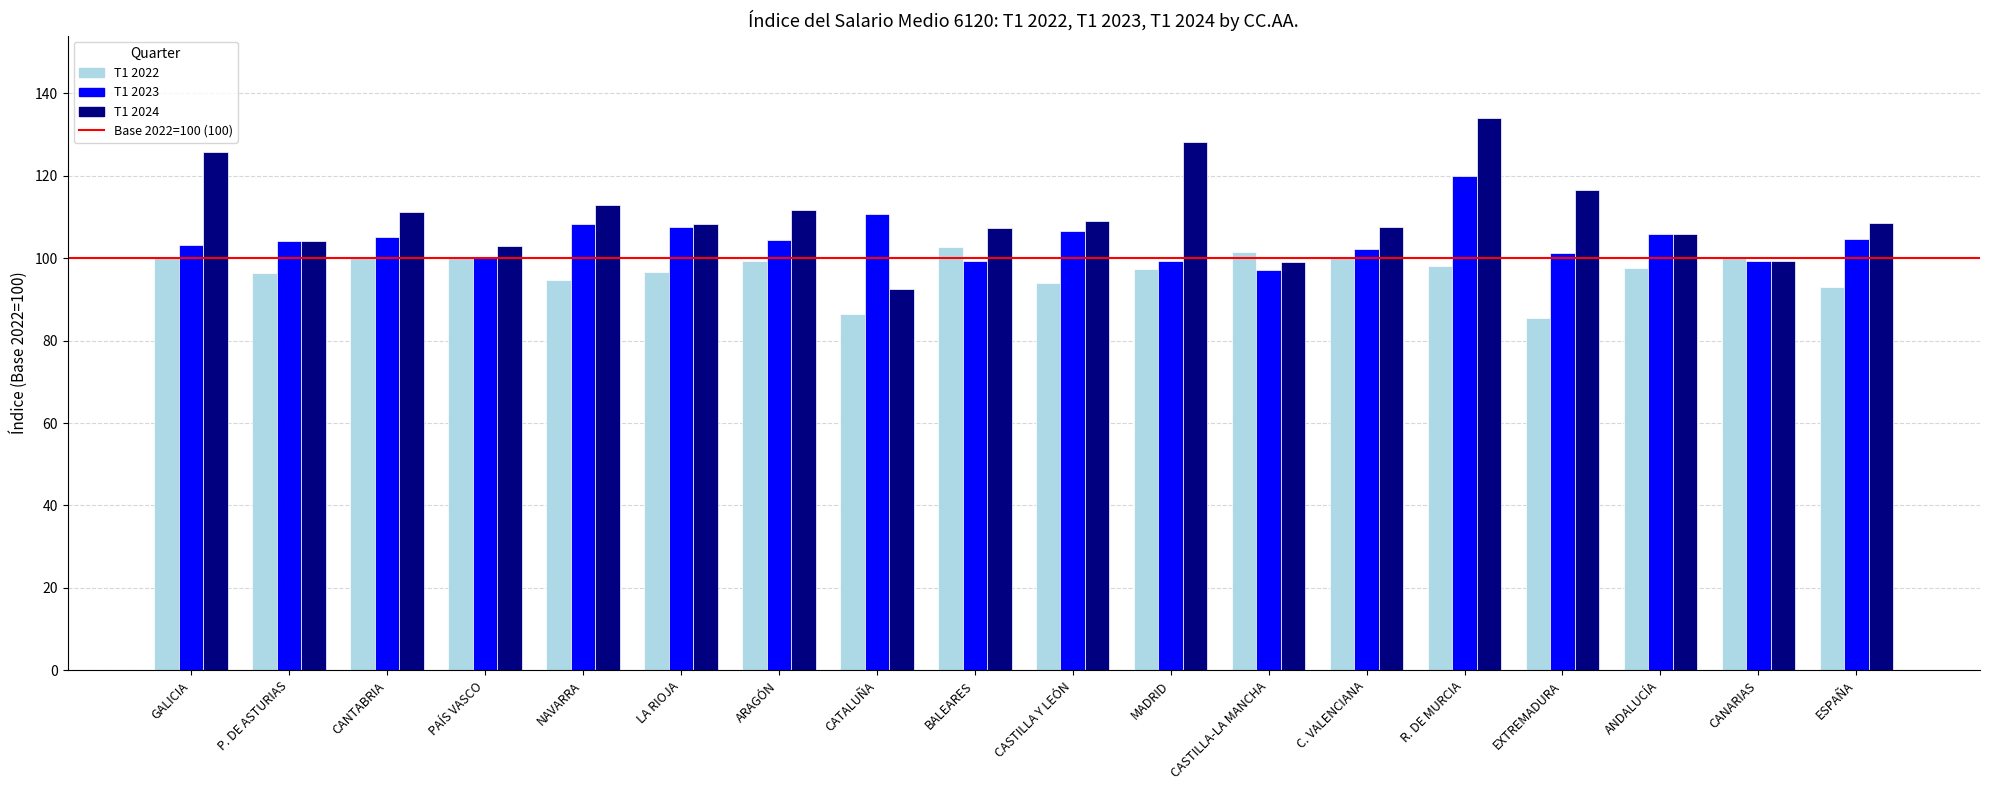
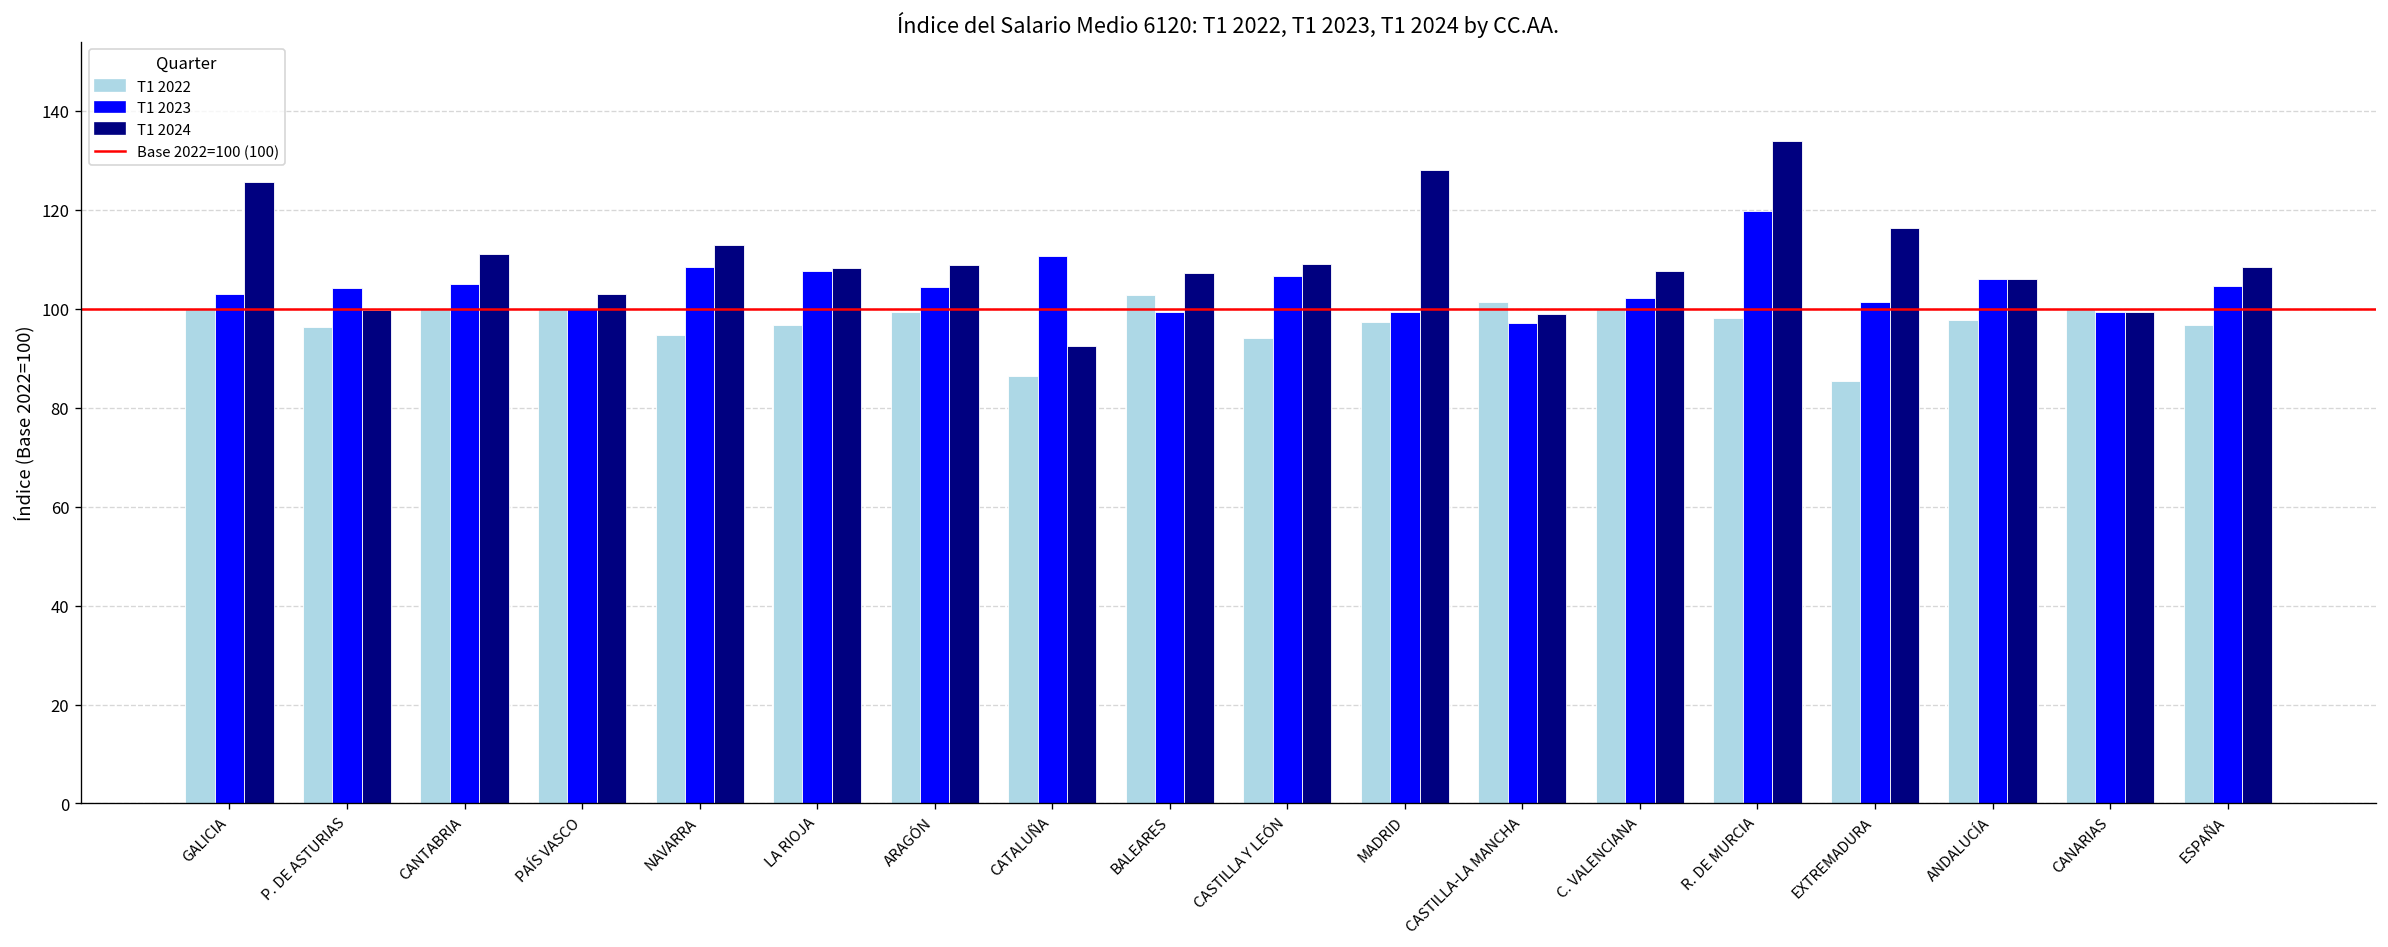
T1 2024, P. DE ASTURIAS: 104 -> 100
T1 2024, ARAGÓN: 112 -> 109
T1 2022, ESPAÑA: 93 -> 97
